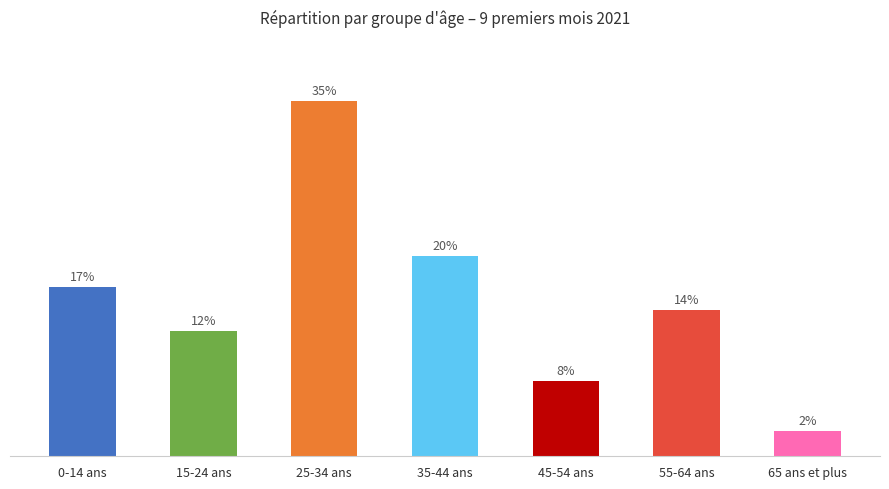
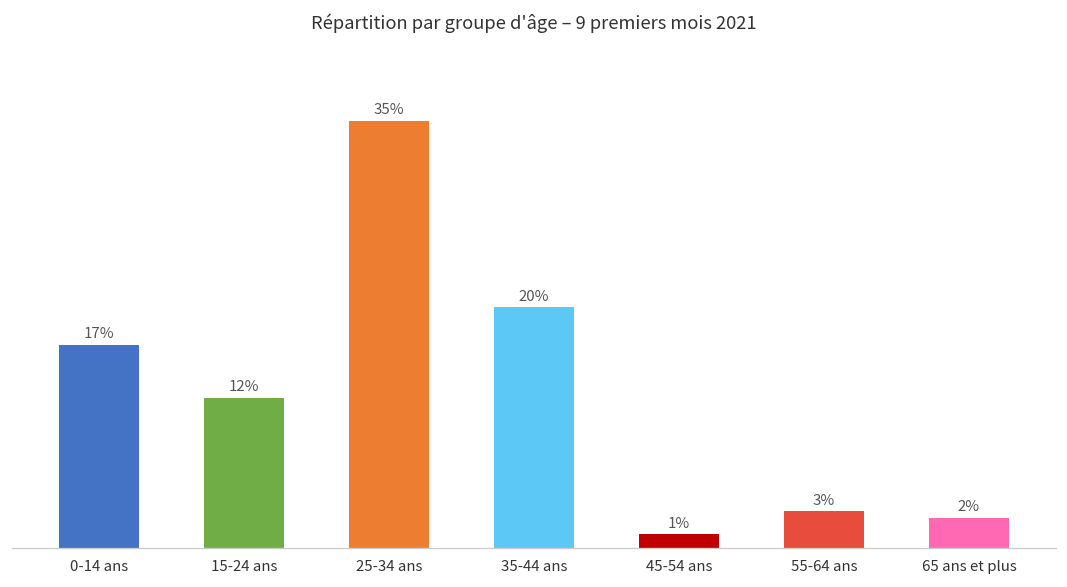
45-54 ans: 8% -> 1%
55-64 ans: 14% -> 3%
